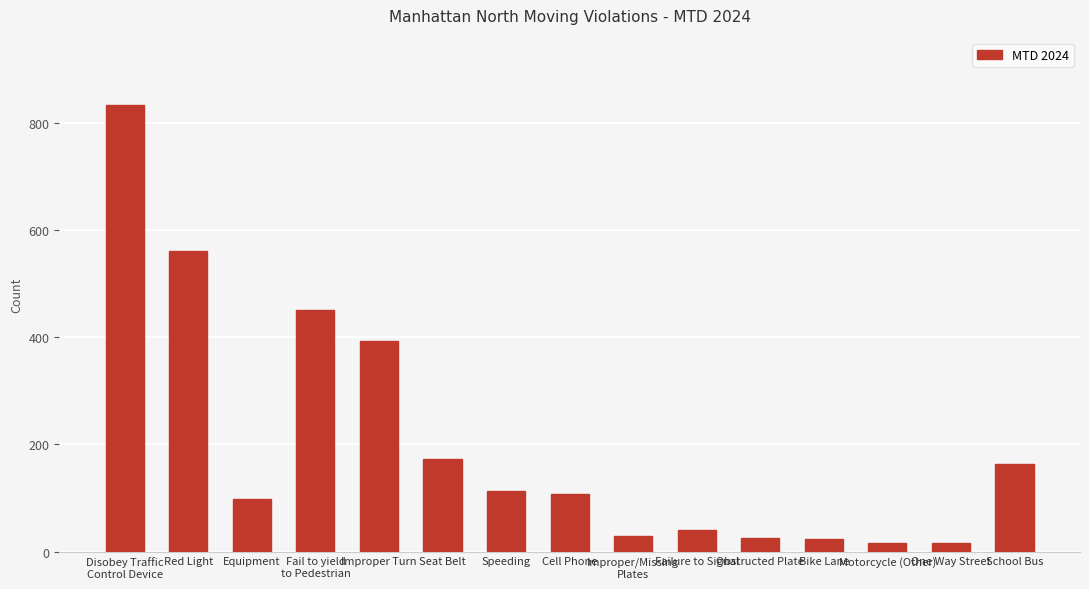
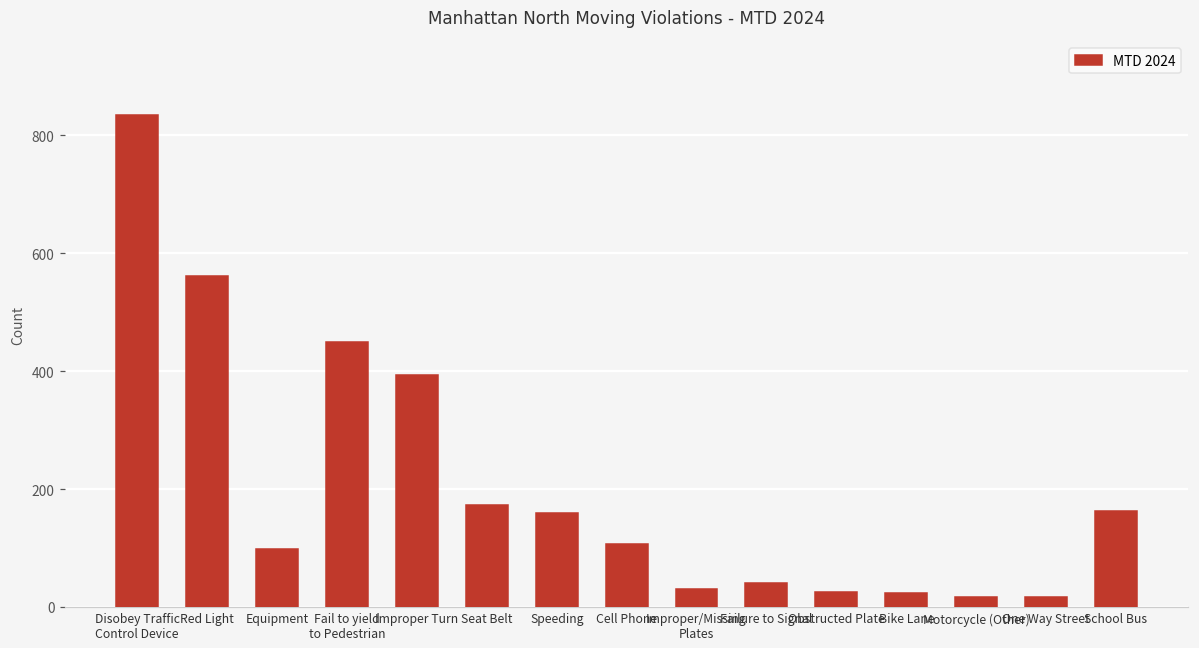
Speeding: 110 -> 160
